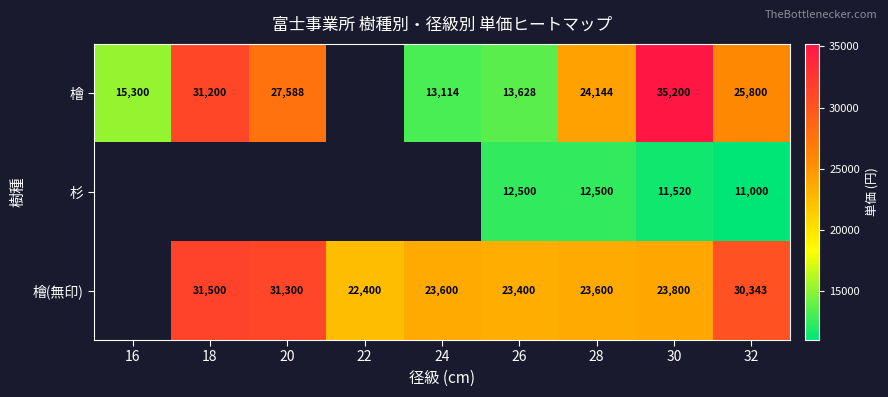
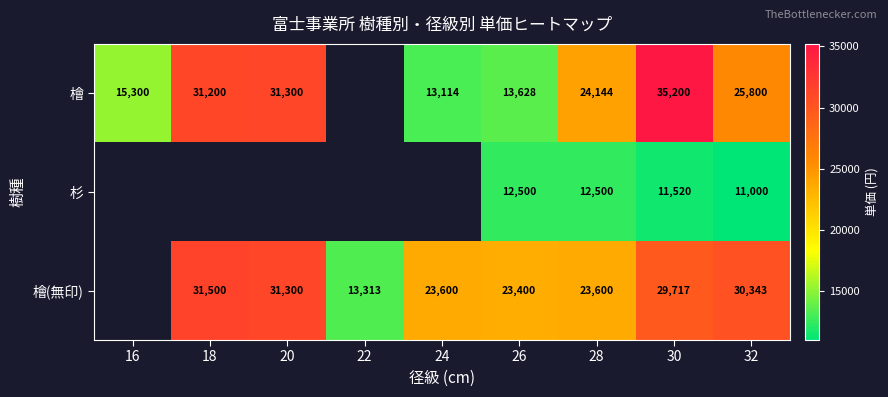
檜, 20: 27,588 -> 31,300
檜(無印), 22: 22,400 -> 13,313
檜(無印), 30: 23,800 -> 29,717
